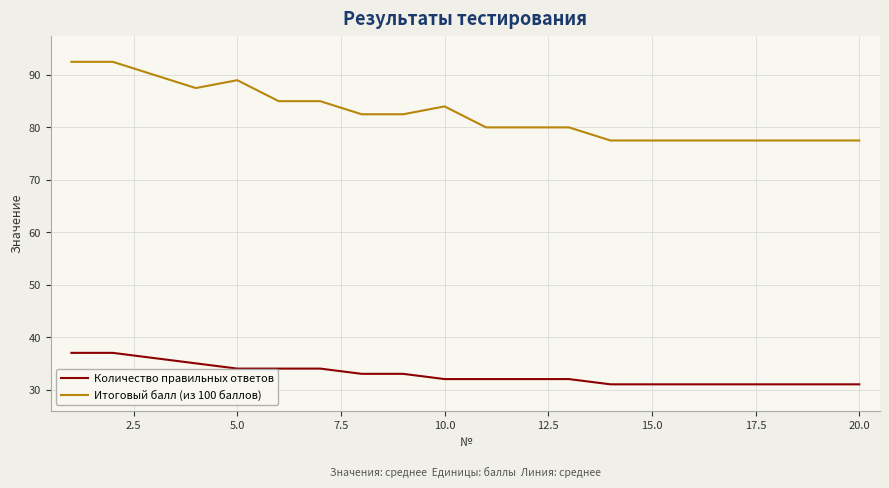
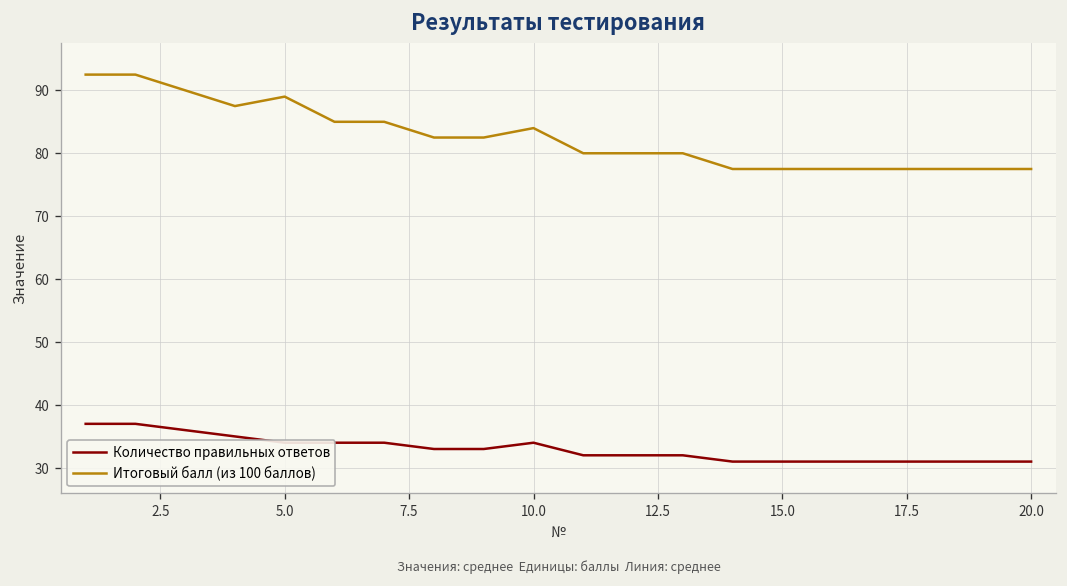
Количество правильных ответов, 10.0: 32 -> 34
